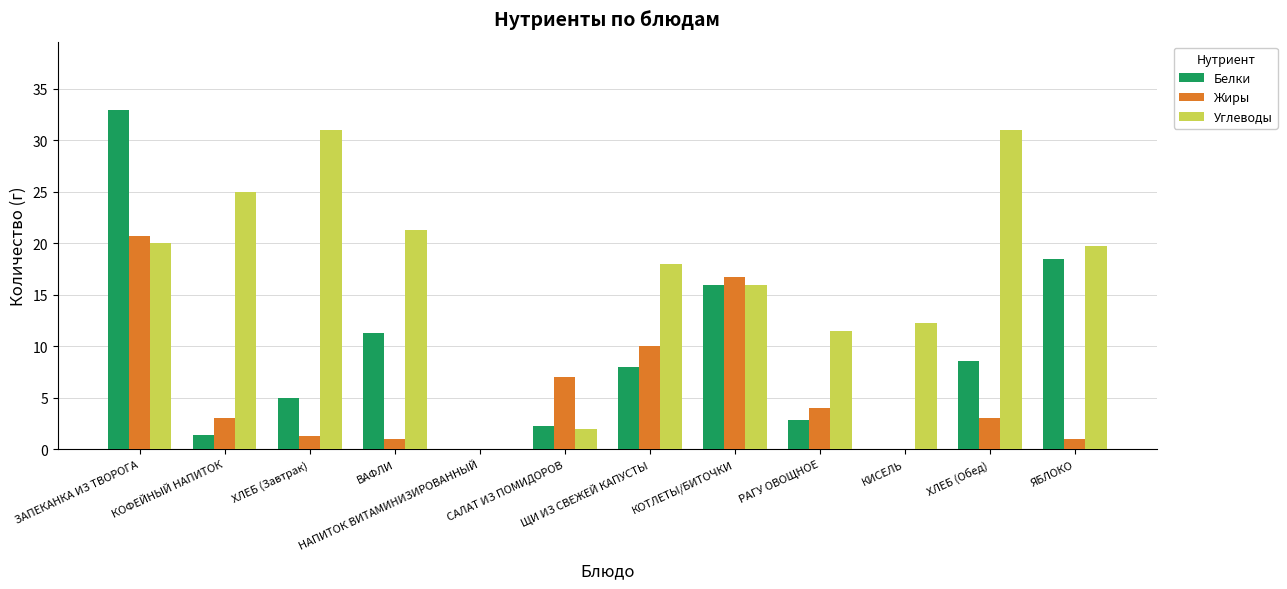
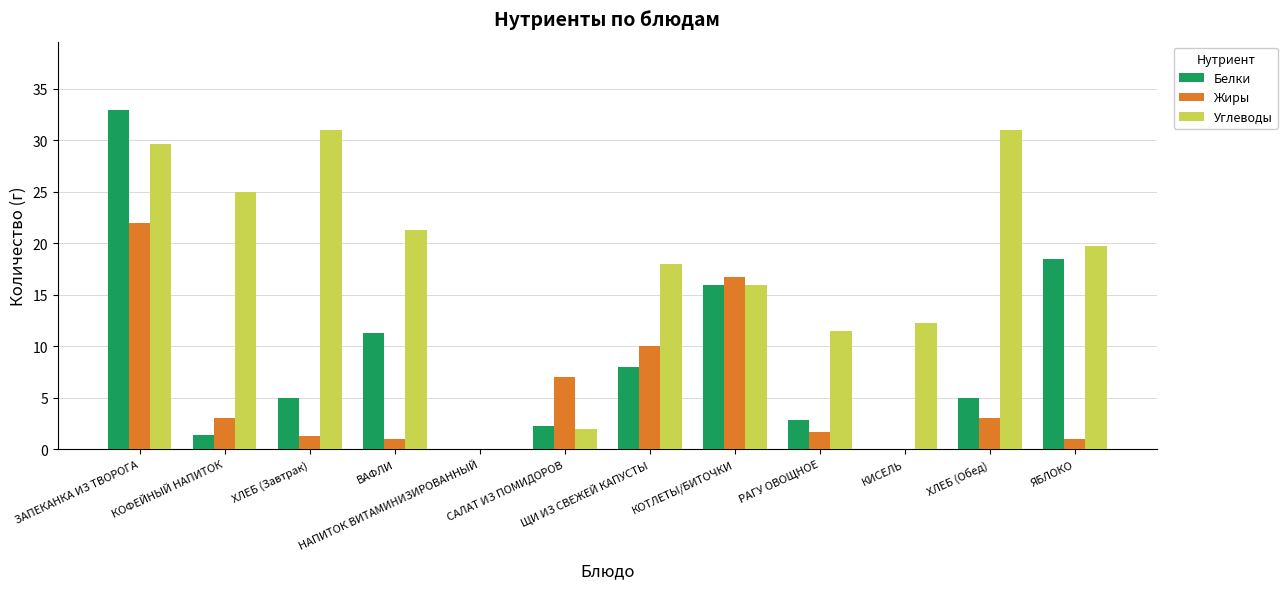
Жиры, ЗАПЕКАНКА ИЗ ТВОРОГА: 20.7 -> 22.0
Углеводы, ЗАПЕКАНКА ИЗ ТВОРОГА: 20.0 -> 29.7
Жиры, РАГУ ОВОЩНОЕ: 4.0 -> 1.7
Белки, ХЛЕБ (Обед): 8.6 -> 5.0
